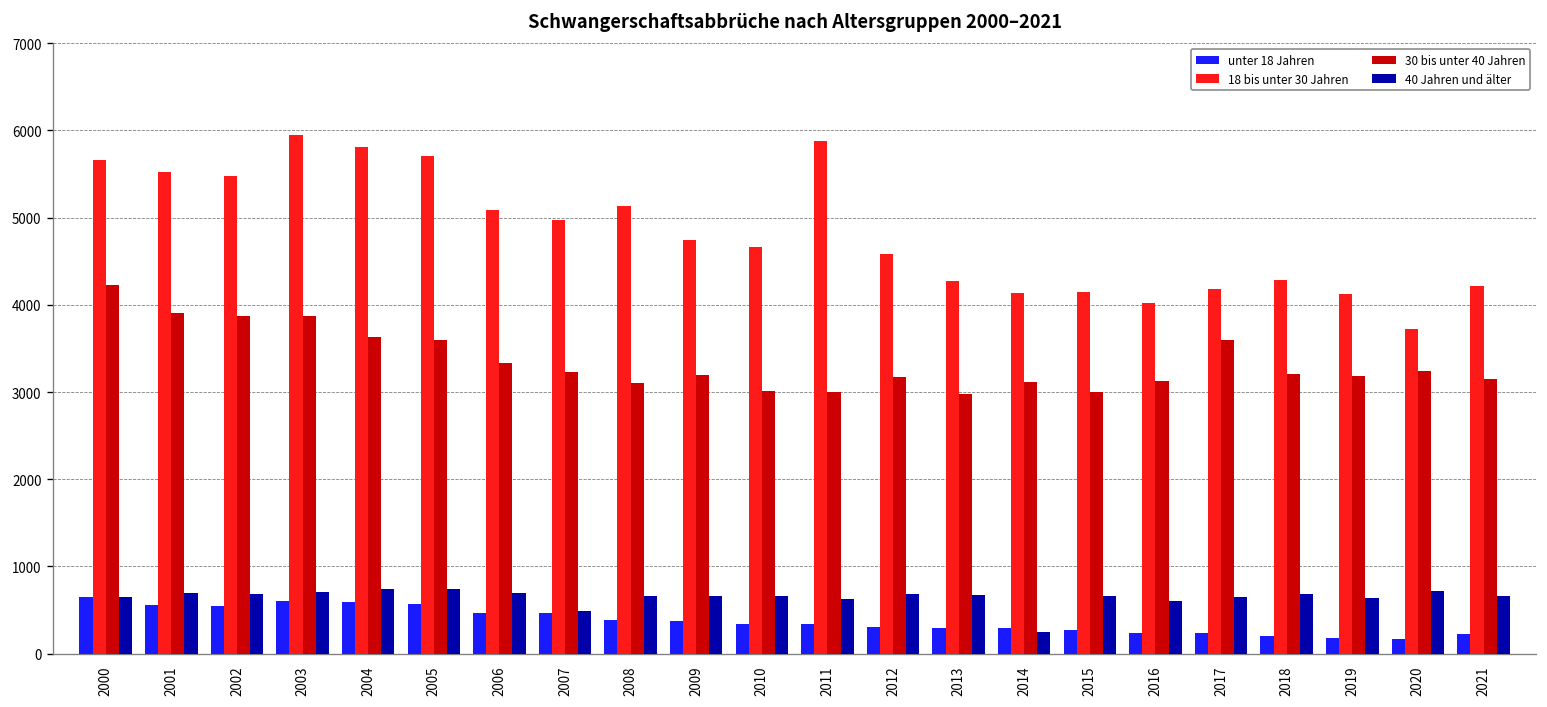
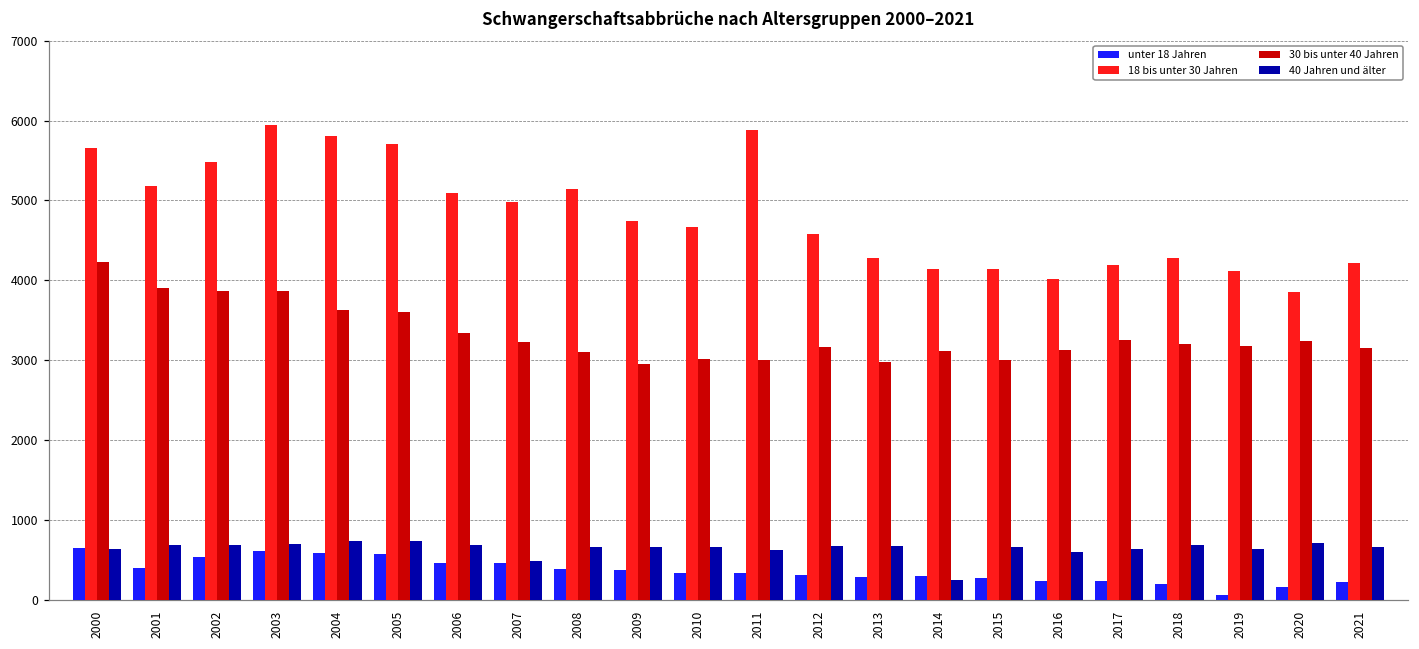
unter 18 Jahren, 2001: 600 -> 400
18 bis unter 30 Jahren, 2001: 5500 -> 5200
30 bis unter 40 Jahren, 2009: 3200 -> 3000
30 bis unter 40 Jahren, 2017: 3600 -> 3300
unter 18 Jahren, 2019: 200 -> 100
18 bis unter 30 Jahren, 2020: 3700 -> 3900
